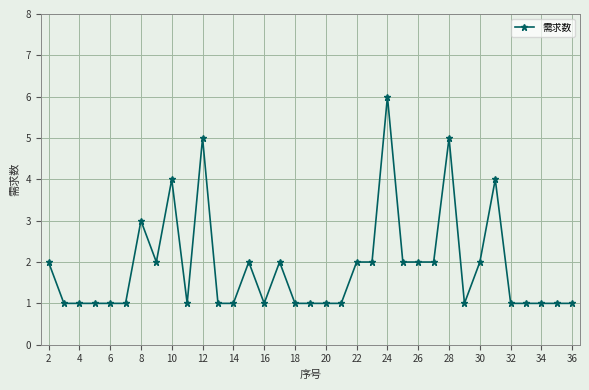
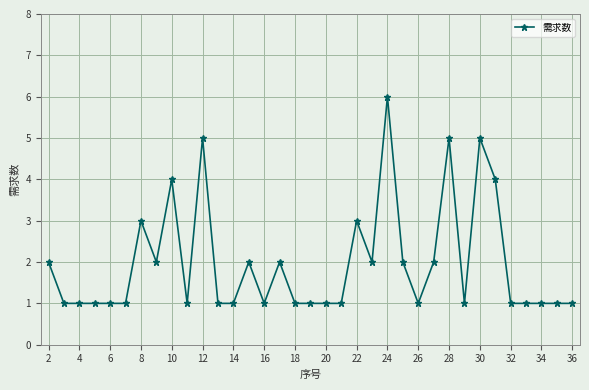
22: 2 -> 3
26: 2 -> 1
30: 2 -> 5
